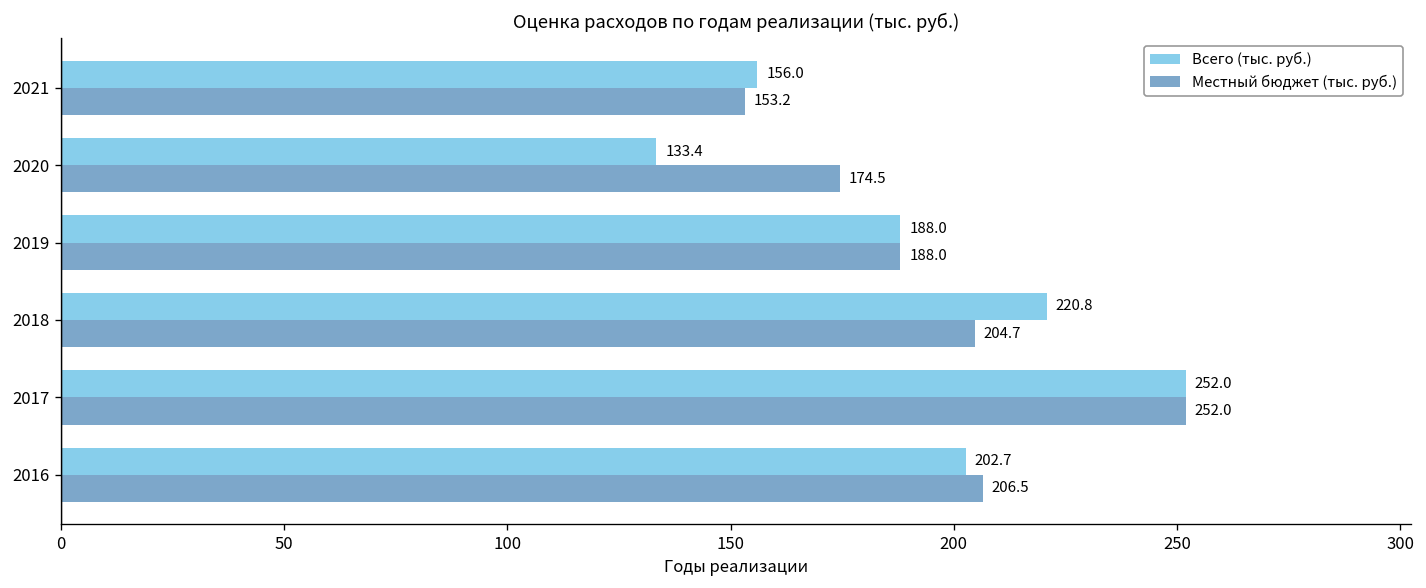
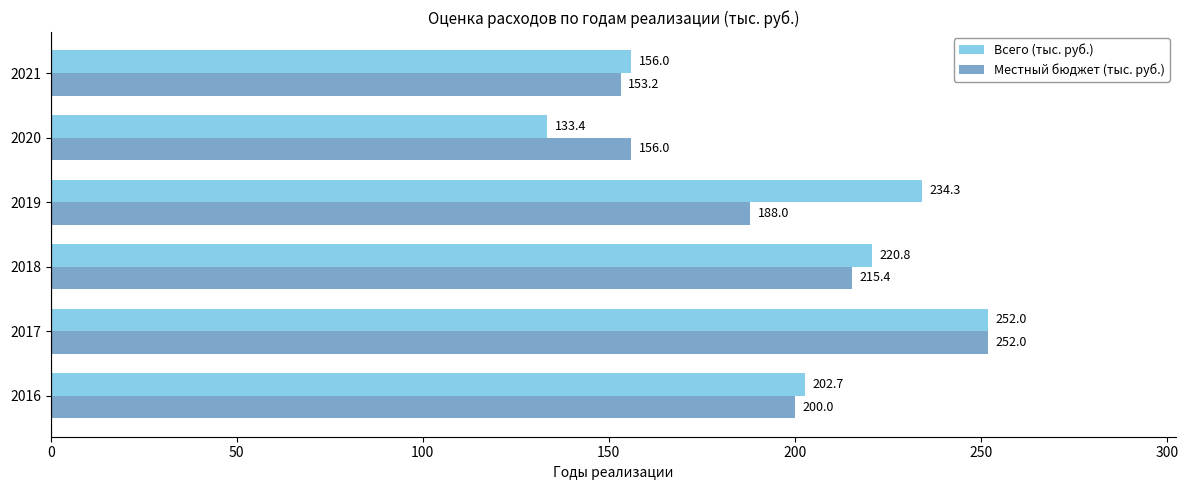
Местный бюджет (тыс. руб.), 2020: 174.5 -> 156.0
Всего (тыс. руб.), 2019: 188.0 -> 234.3
Местный бюджет (тыс. руб.), 2018: 204.7 -> 215.4
Местный бюджет (тыс. руб.), 2016: 206.5 -> 200.0
